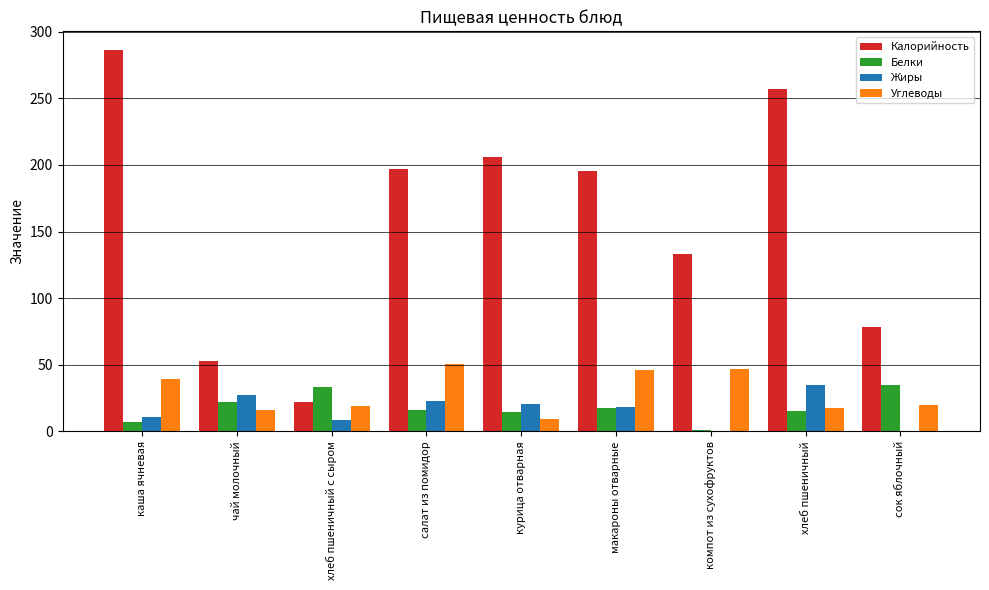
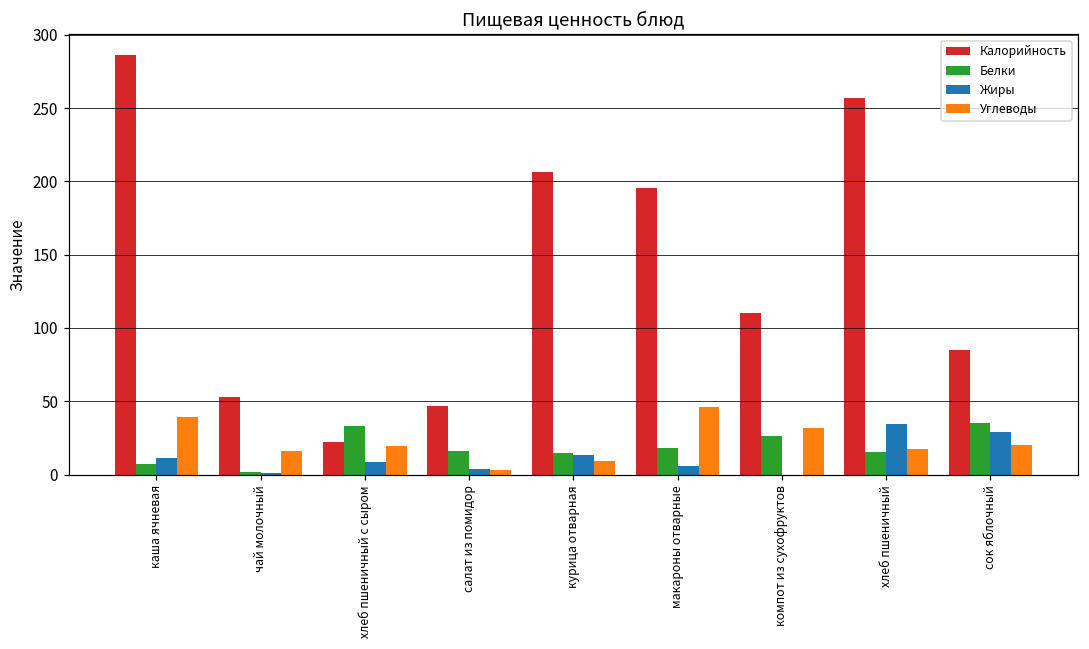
Белки, чай молочный: 22 -> 2
Жиры, чай молочный: 27 -> 1
Калорийность, салат из помидор: 197 -> 47
Жиры, салат из помидор: 23 -> 4
Углеводы, салат из помидор: 51 -> 3
Жиры, курица отварная: 20 -> 14
Жиры, макароны отварные: 19 -> 6
Калорийность, компот из сухофруктов: 133 -> 110
Белки, компот из сухофруктов: 1 -> 26
Углеводы, компот из сухофруктов: 47 -> 32
Калорийность, сок яблочный: 78 -> 85
Жиры, сок яблочный: 0 -> 29
